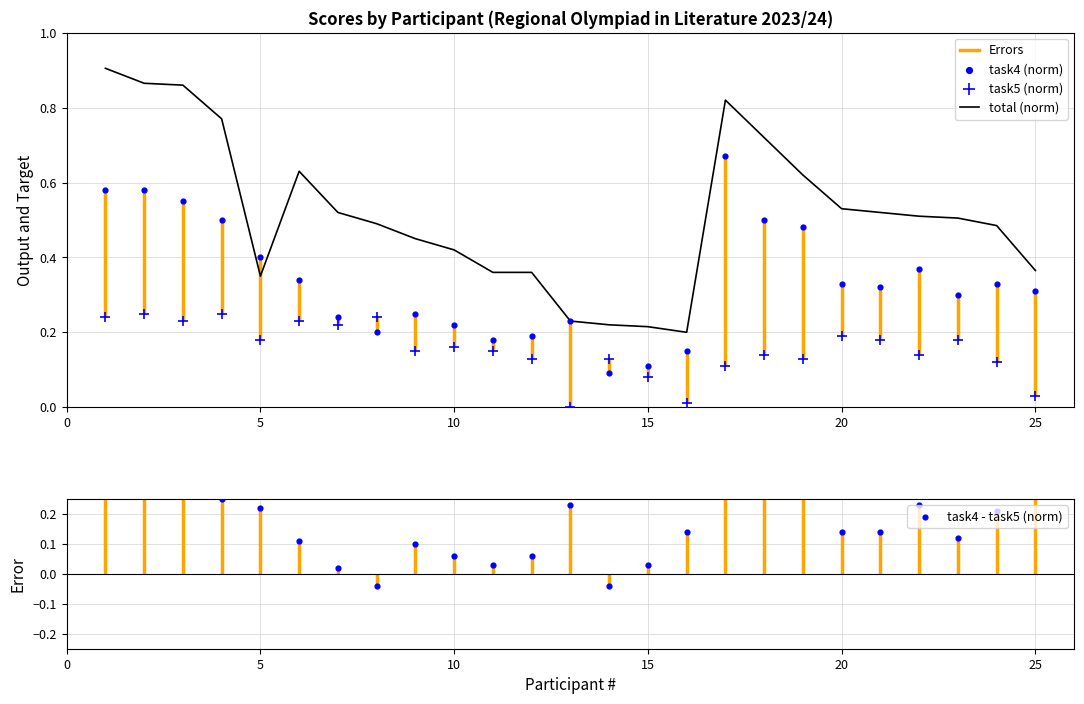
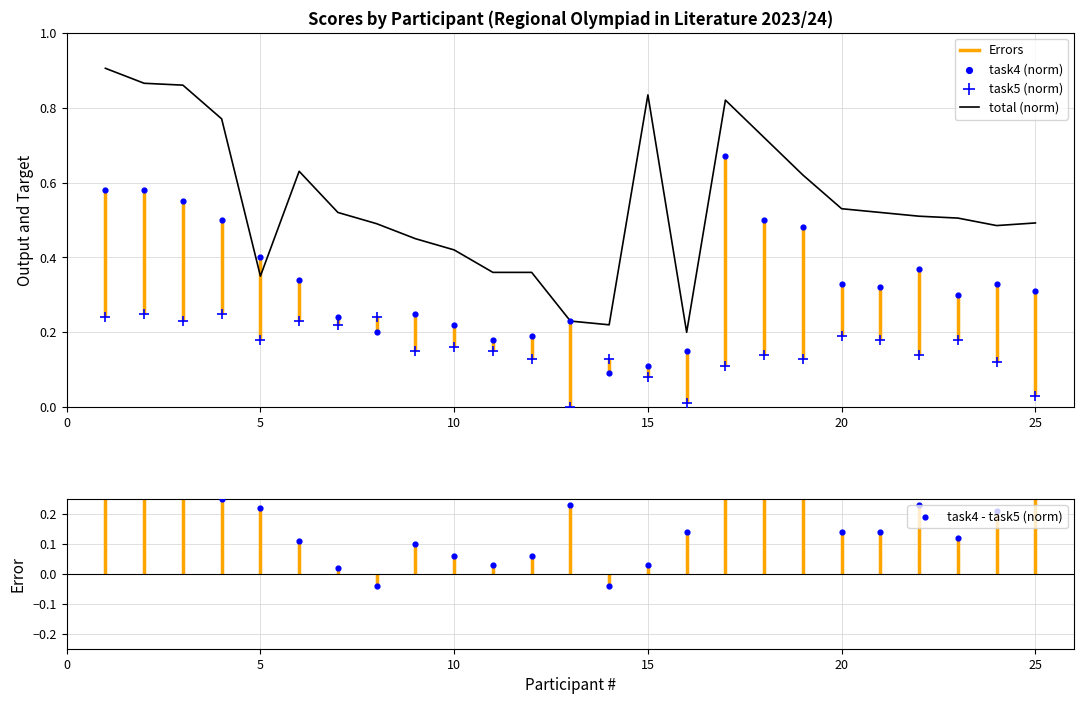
Scores by Participant (Regional Olympiad in Literature 2023/24), total (norm), 15: 0.22 -> 0.83
Scores by Participant (Regional Olympiad in Literature 2023/24), total (norm), 25: 0.37 -> 0.49
